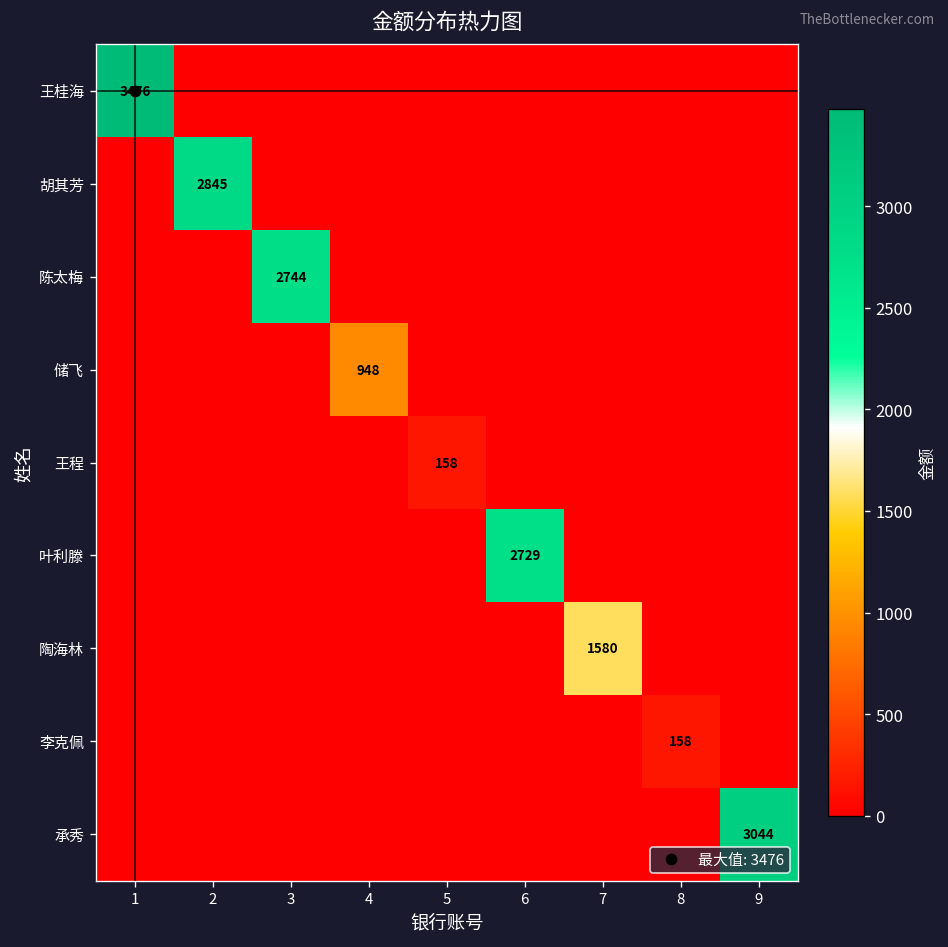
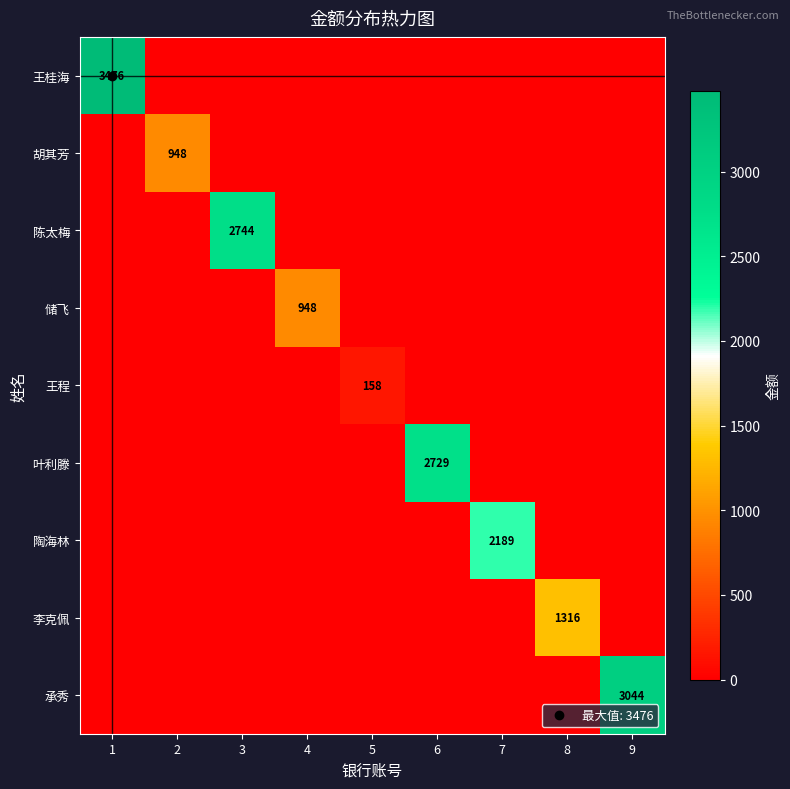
胡其芳, 2: 2845 -> 948
陶海林, 7: 1580 -> 2189
李克佩, 8: 158 -> 1316
